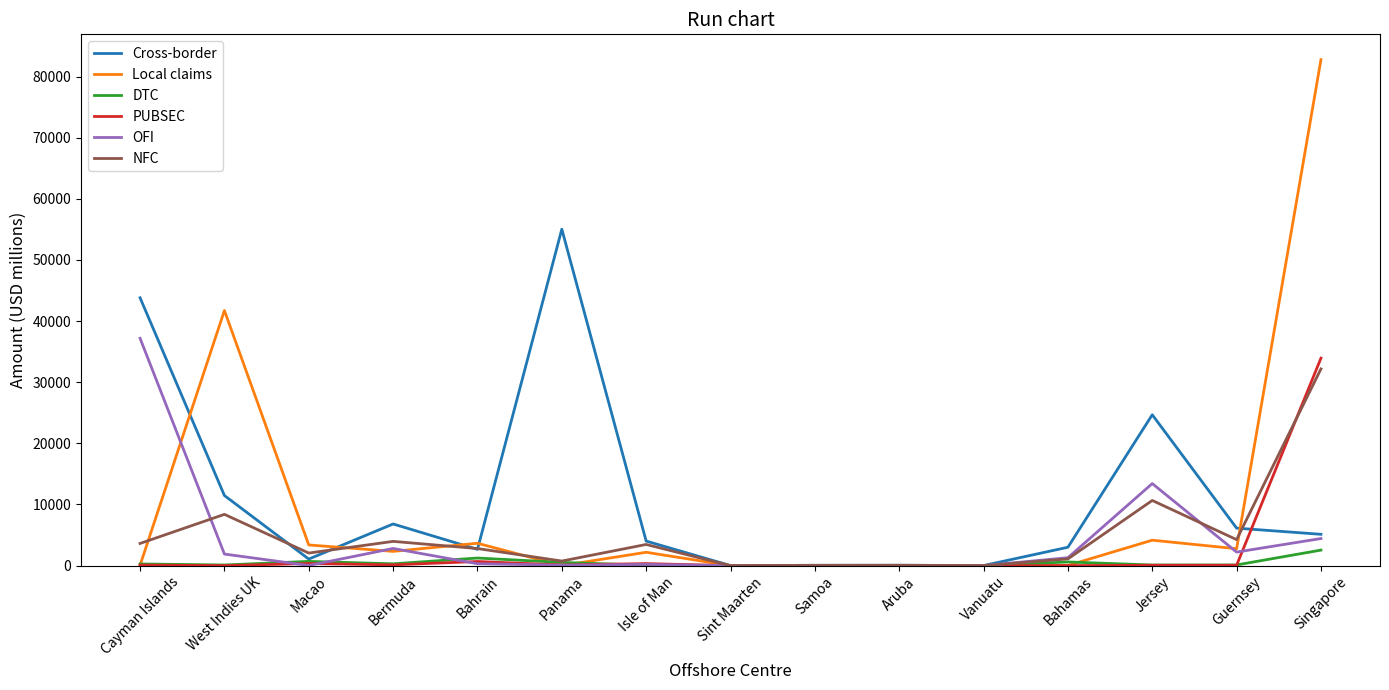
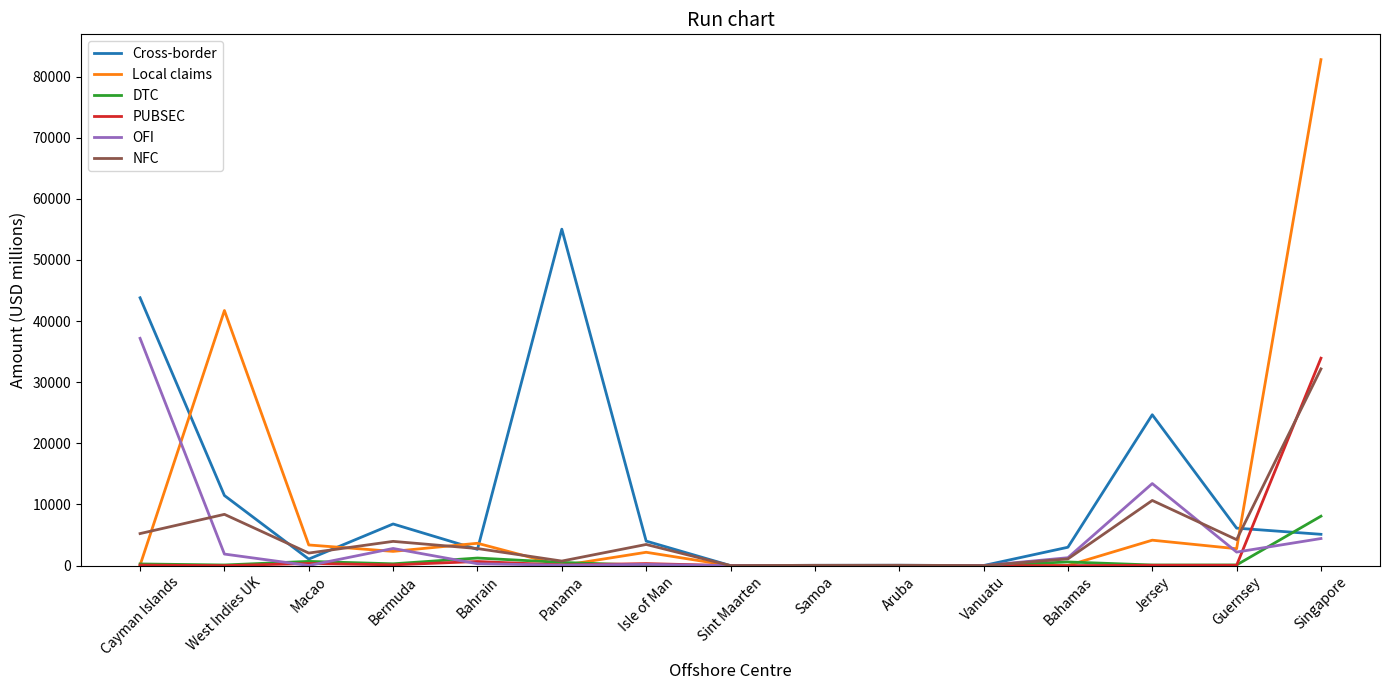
NFC, Cayman Islands: 4000 -> 5000
DTC, Singapore: 3000 -> 8000
